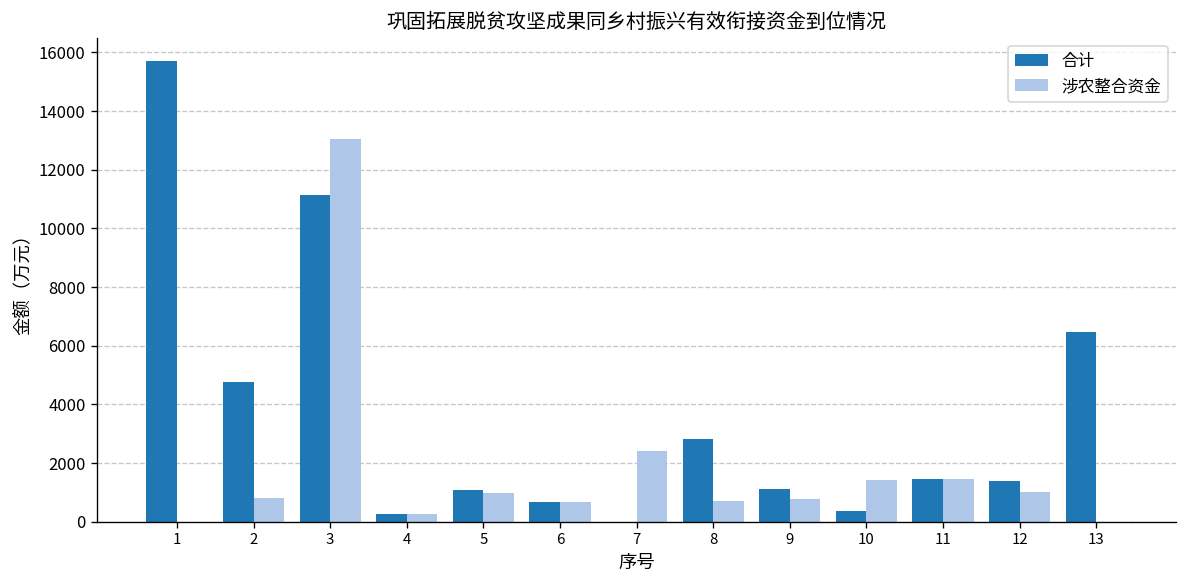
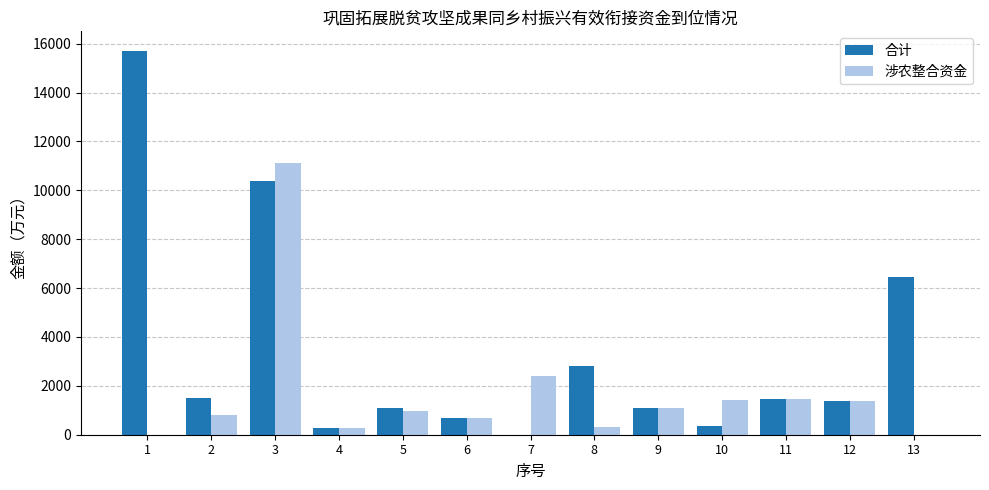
合计, 2: 4800 -> 1500
合计, 3: 11100 -> 10400
涉农整合资金, 3: 13000 -> 11100
涉农整合资金, 8: 700 -> 300
涉农整合资金, 9: 800 -> 1100
涉农整合资金, 12: 1000 -> 1400
